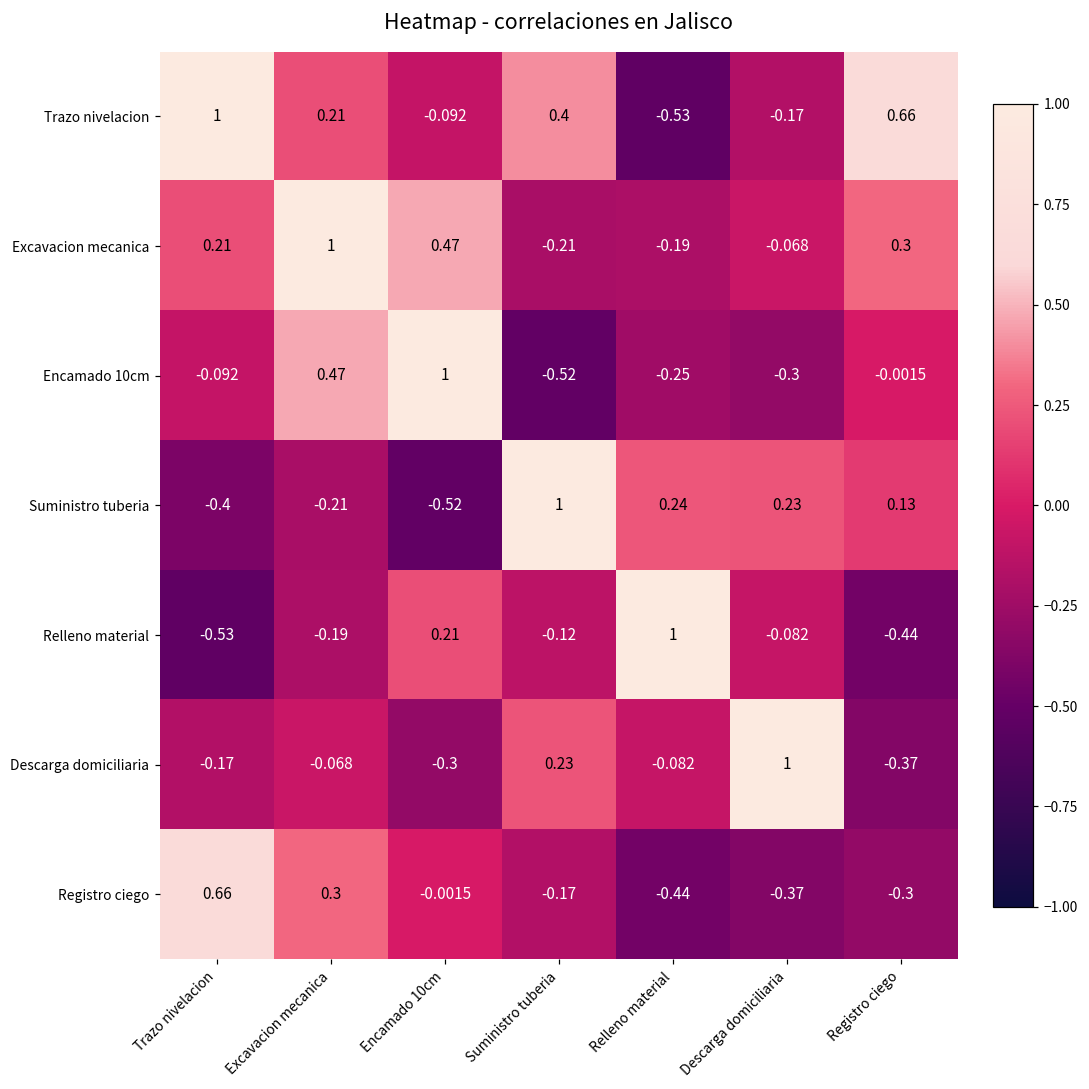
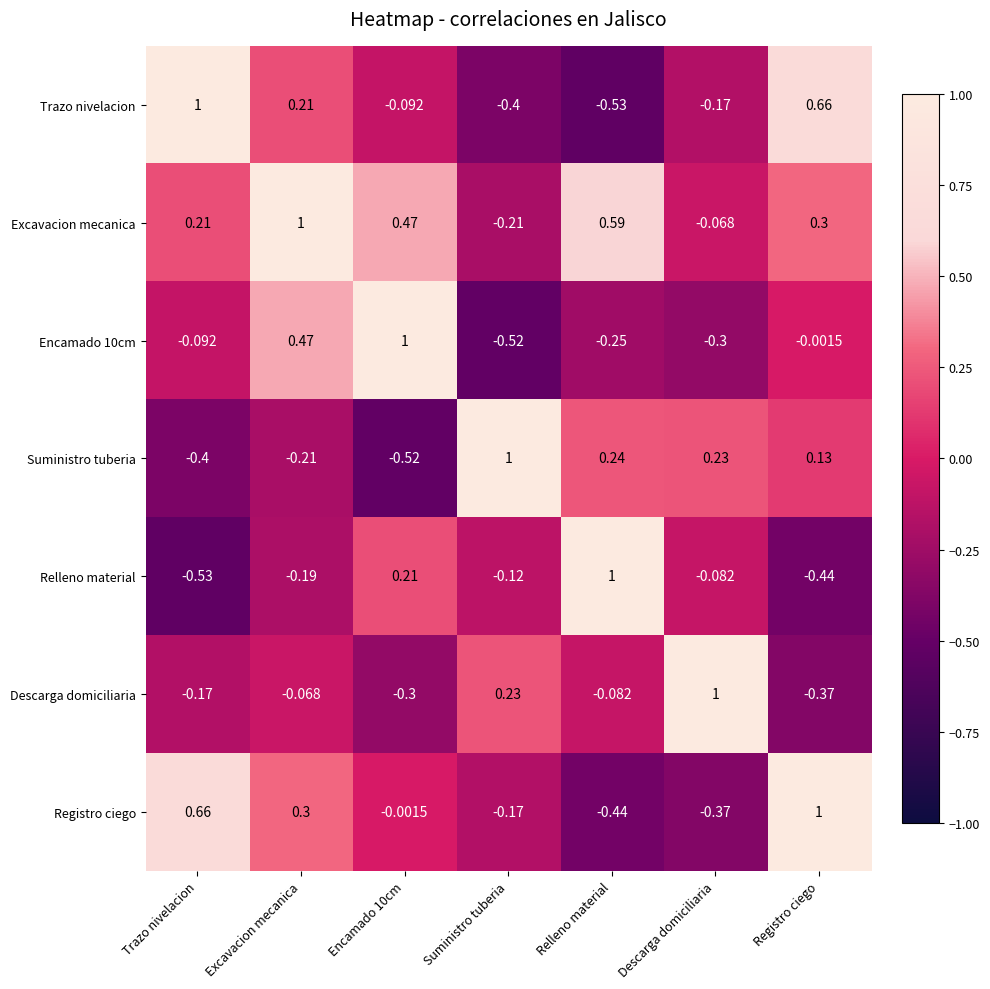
Trazo nivelacion, Suministro tuberia: 0.4 -> -0.4
Excavacion mecanica, Relleno material: -0.19 -> 0.59
Registro ciego, Registro ciego: -0.3 -> 1
